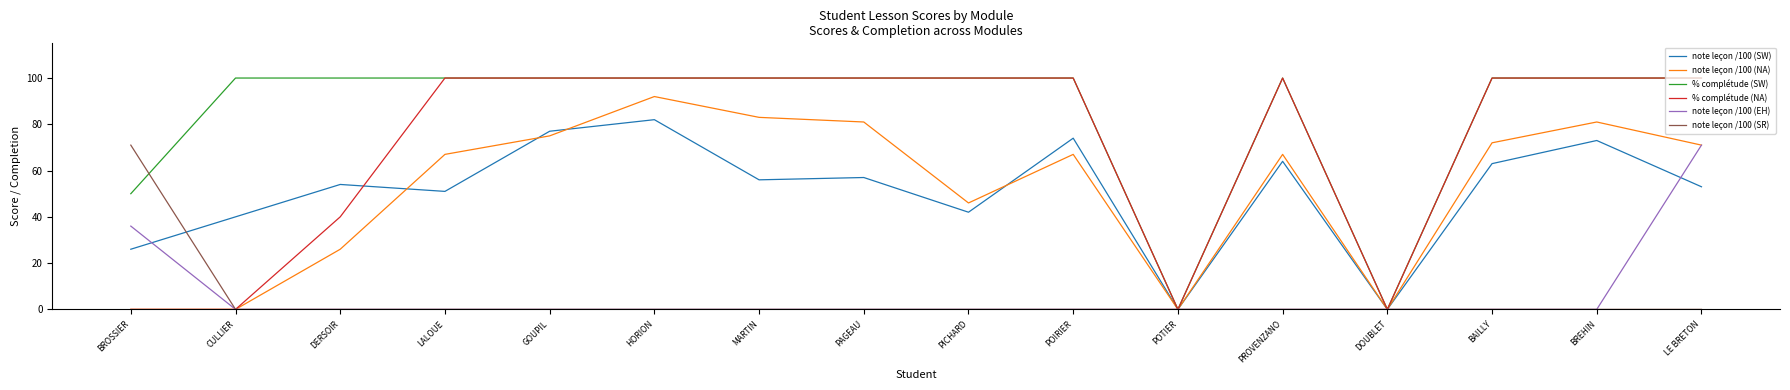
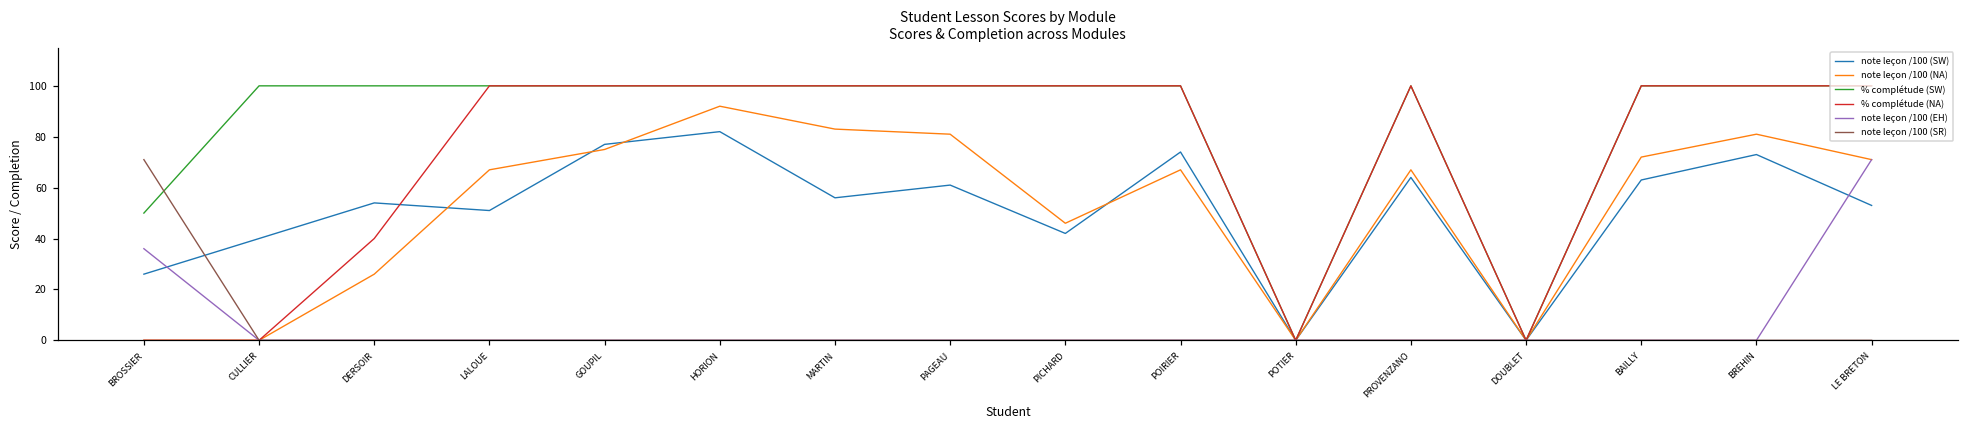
note leçon /100 (SW), PAGEAU: 57 -> 61
